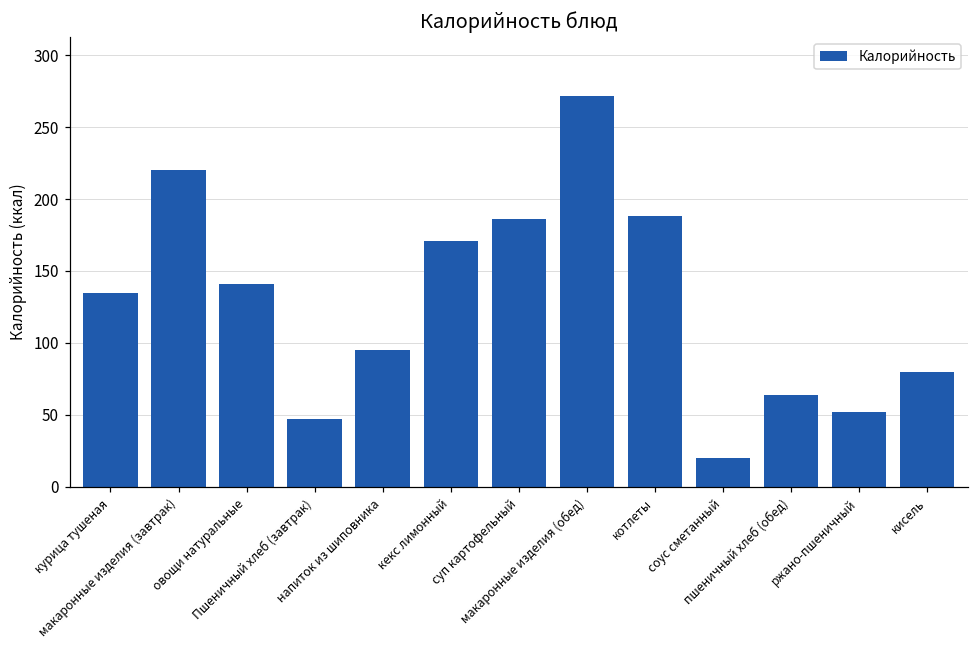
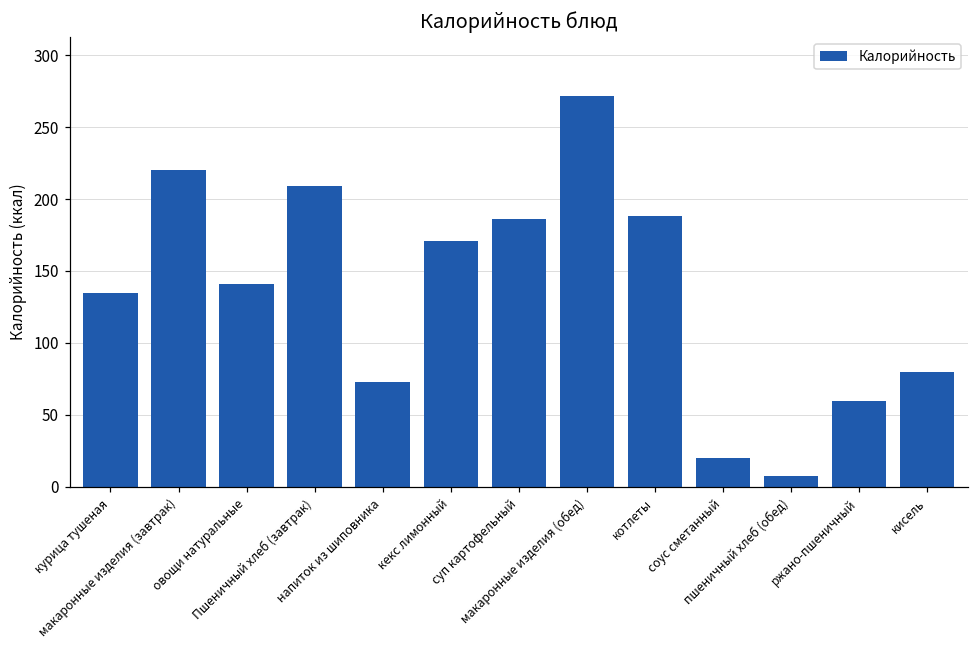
Пшеничный хлеб (завтрак): 47 -> 209
напиток из шиповника: 95 -> 73
пшеничный хлеб (обед): 64 -> 8
ржано-пшеничный: 52 -> 60
